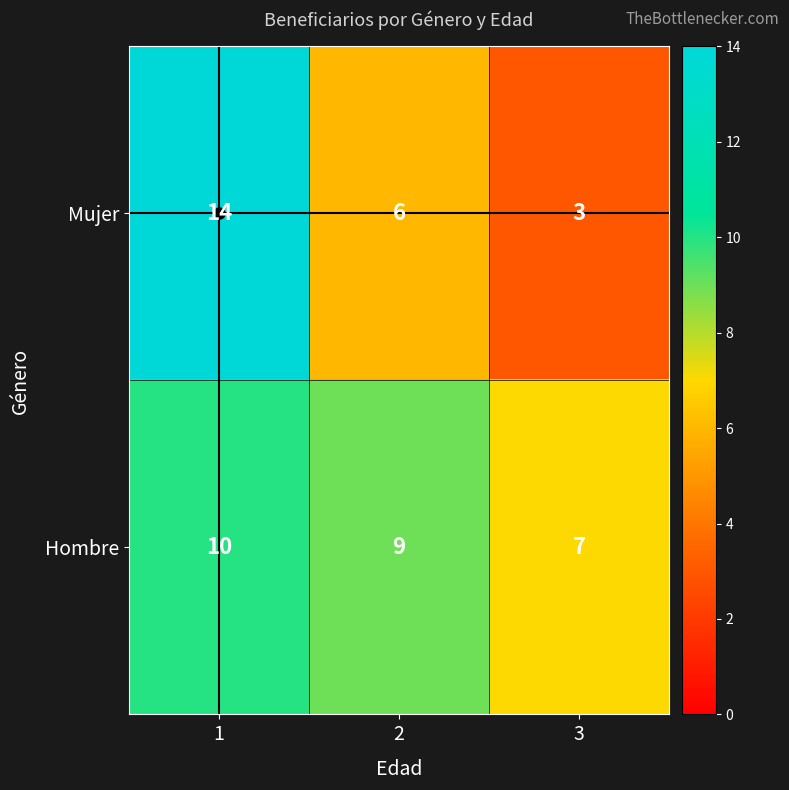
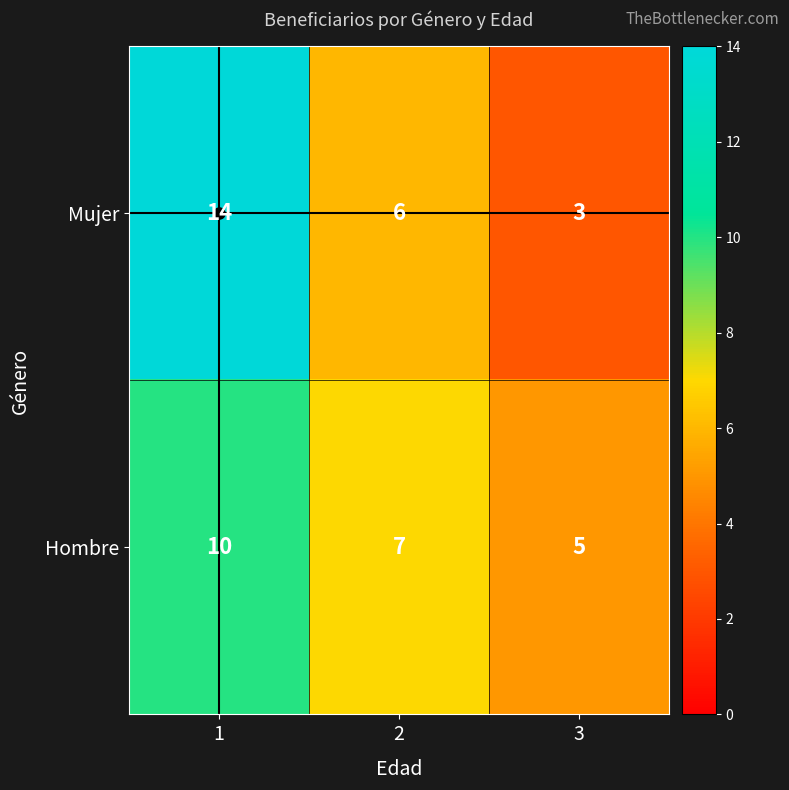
Hombre, 2: 9 -> 7
Hombre, 3: 7 -> 5
